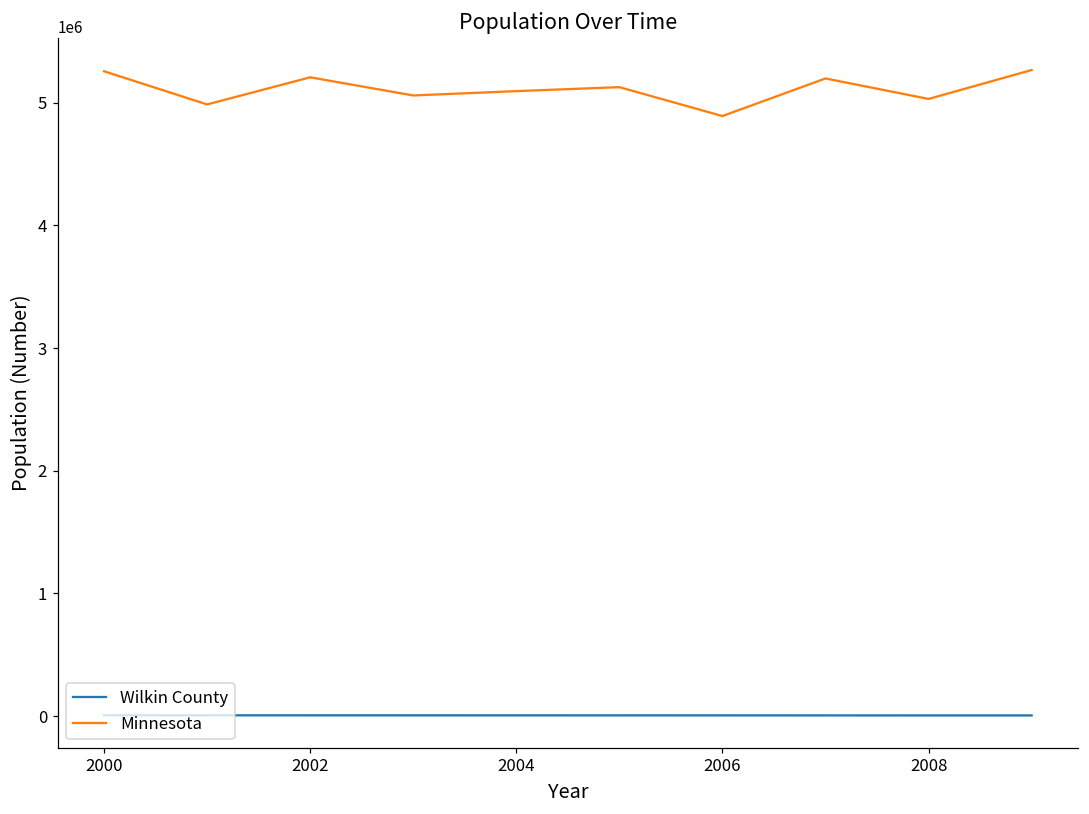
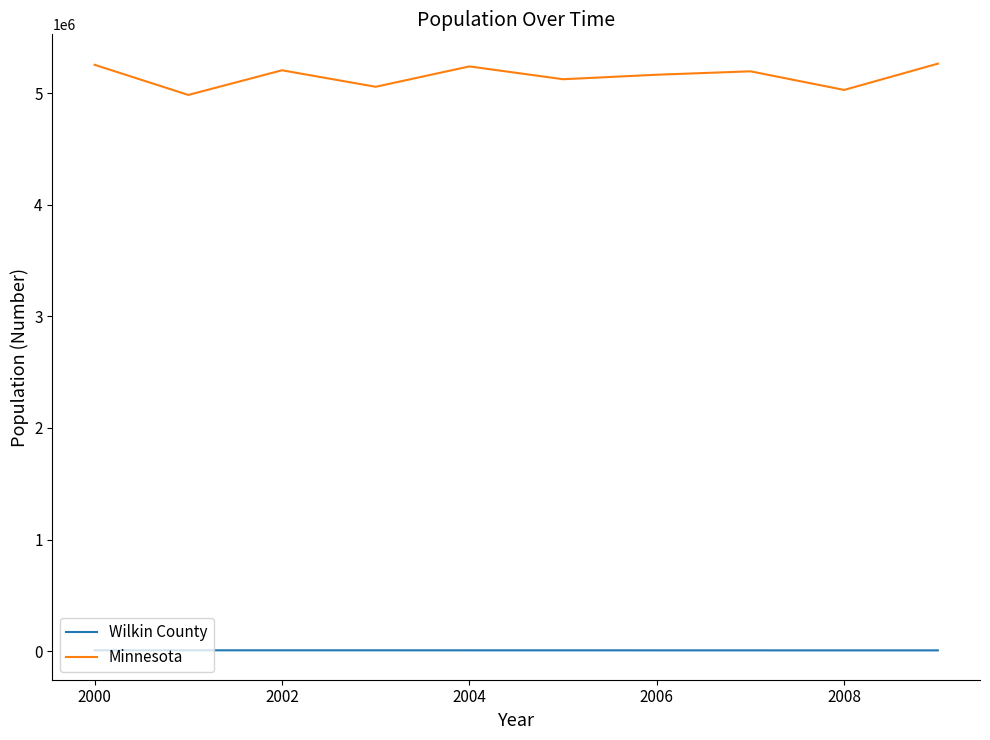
Minnesota, 2004: 5090000 -> 5240000
Minnesota, 2006: 4890000 -> 5170000
